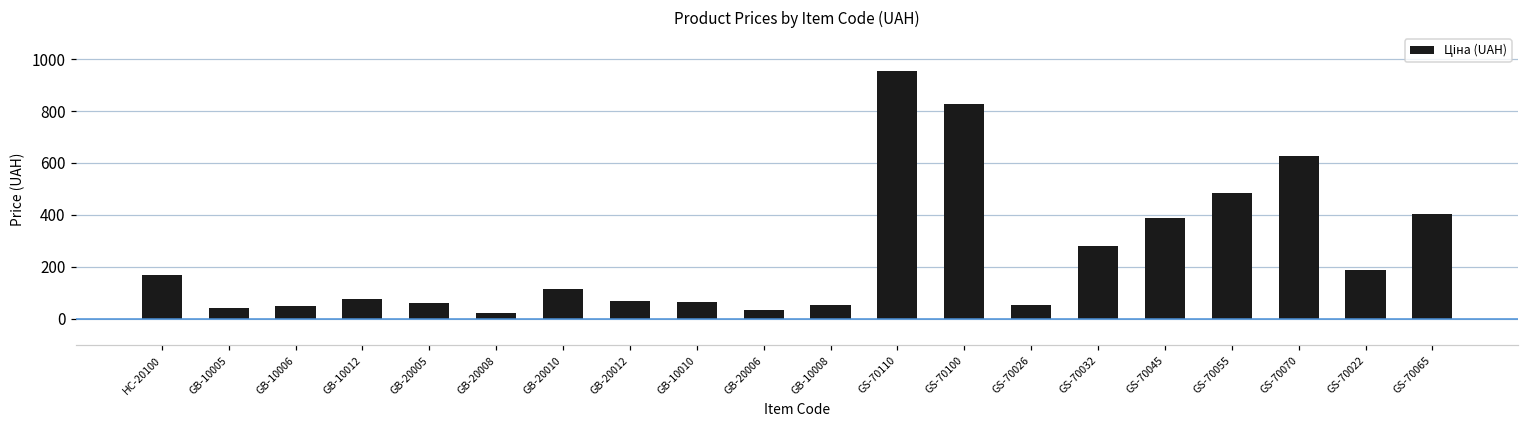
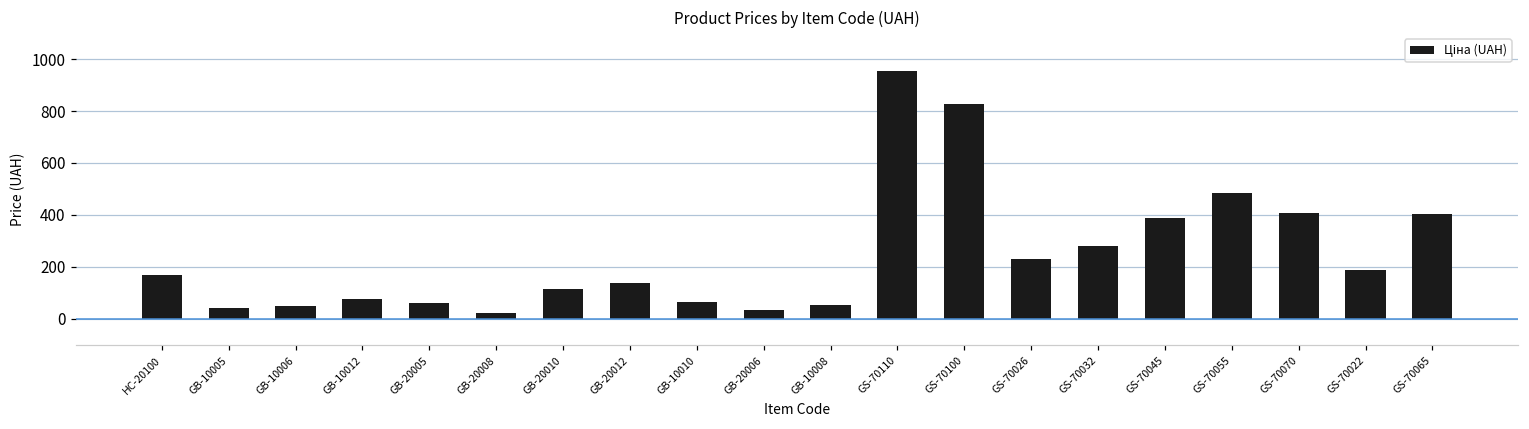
GB-20012: 70 -> 140
GS-70026: 50 -> 230
GS-70070: 630 -> 410
